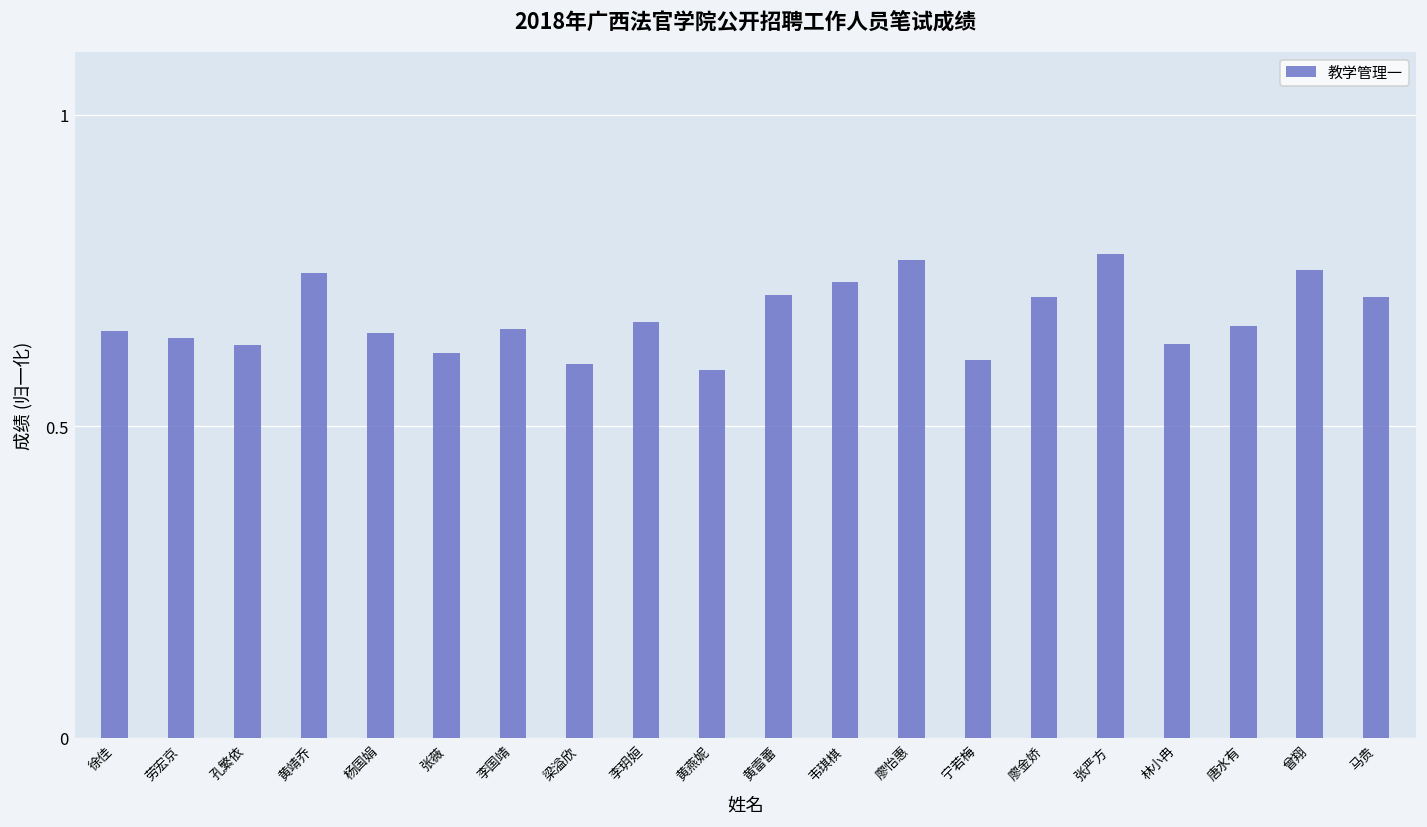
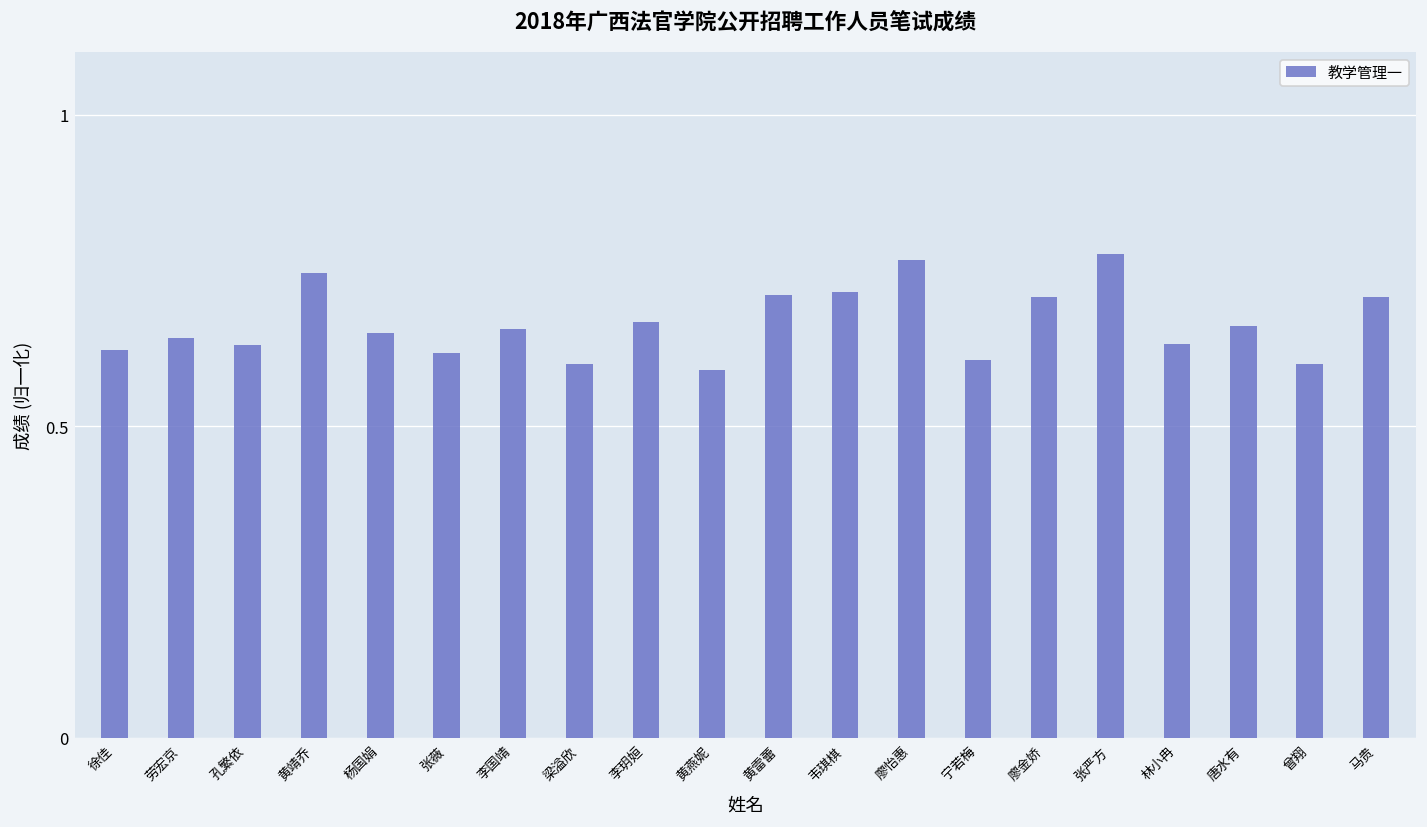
徐佳: 0.65 -> 0.62
韦琪棋: 0.73 -> 0.72
曾翔: 0.75 -> 0.60
